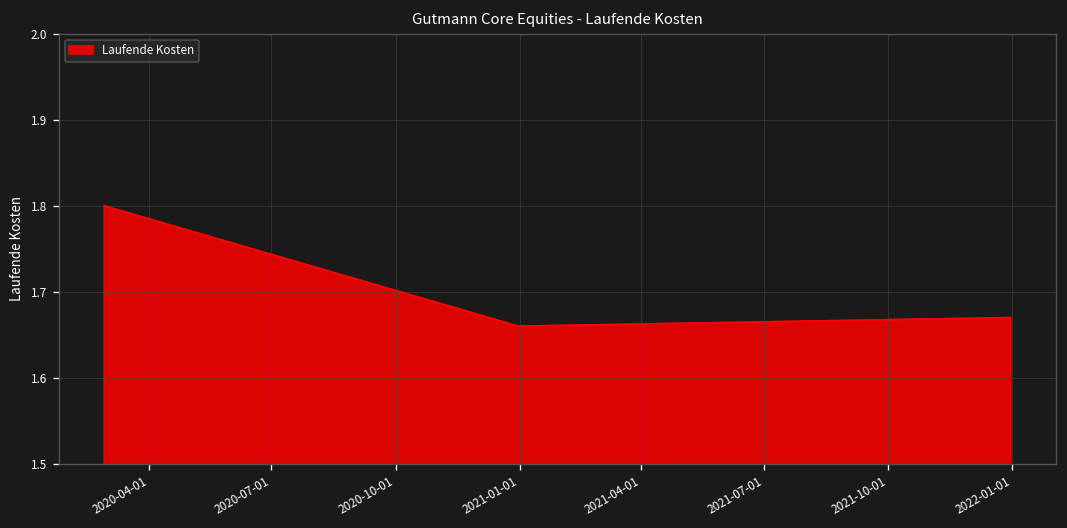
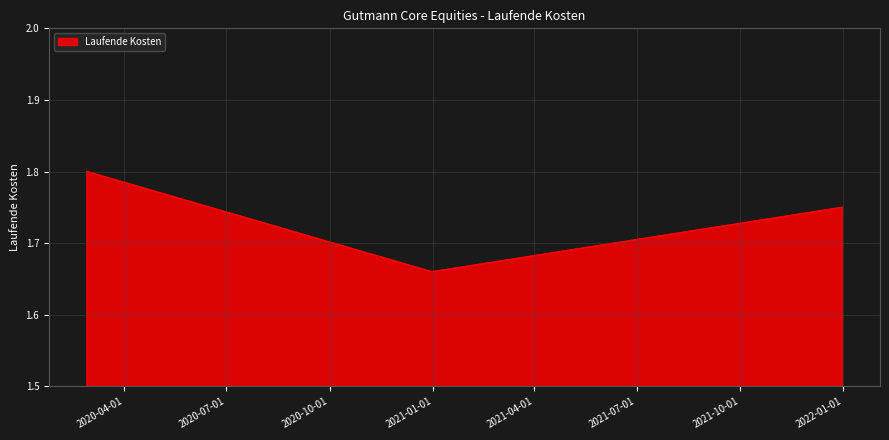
2022-01-01: 1.67 -> 1.75
